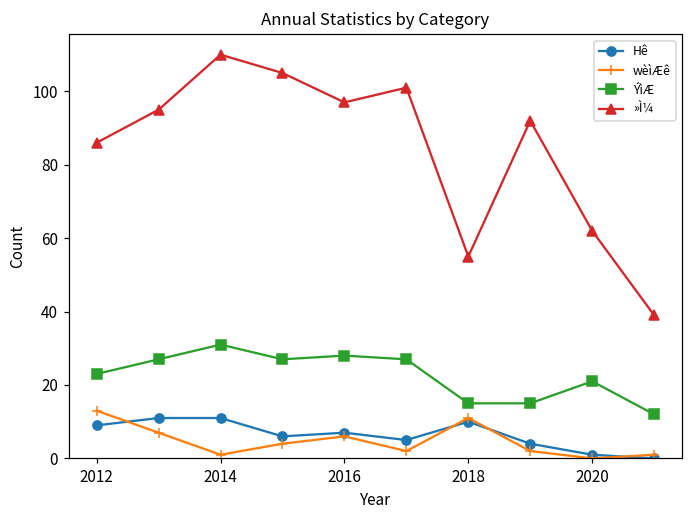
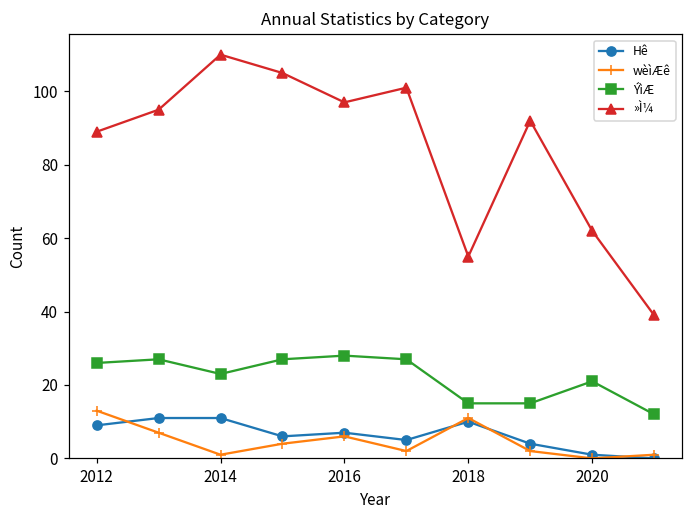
ÝìÆ, 2012: 23 -> 26
»Ì¼, 2012: 86 -> 89
ÝìÆ, 2014: 31 -> 23
